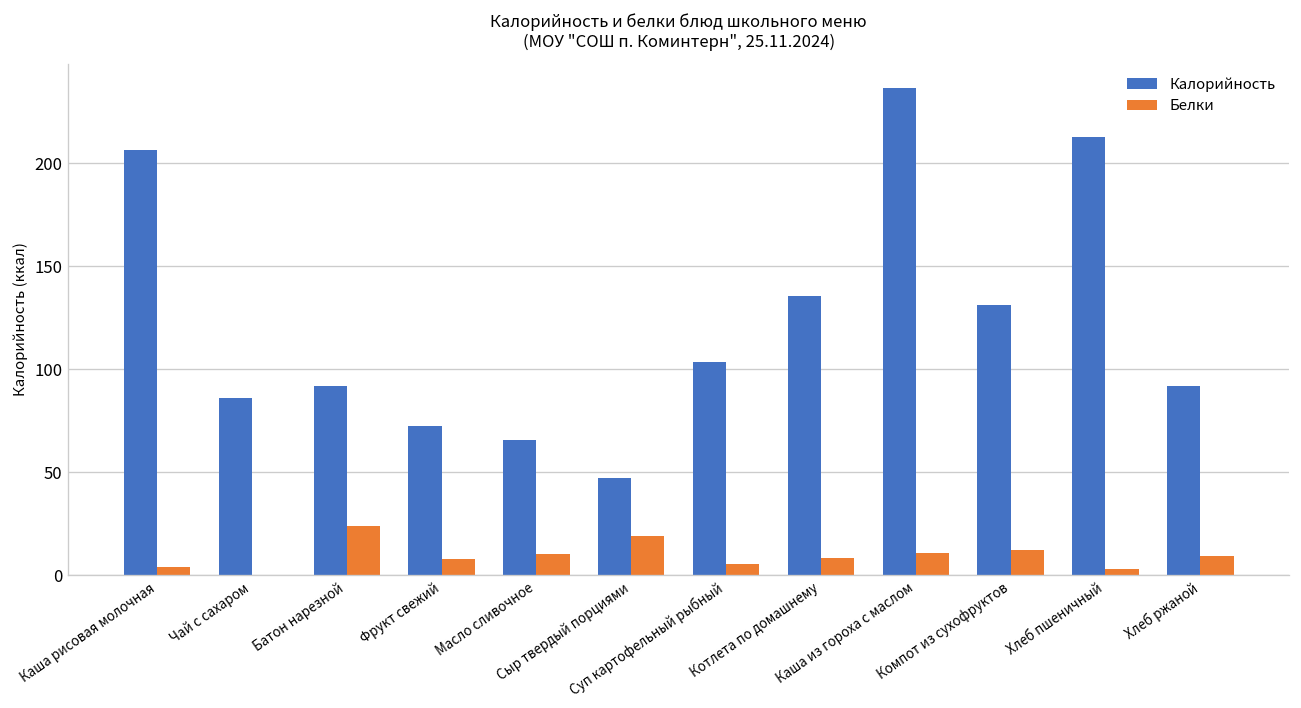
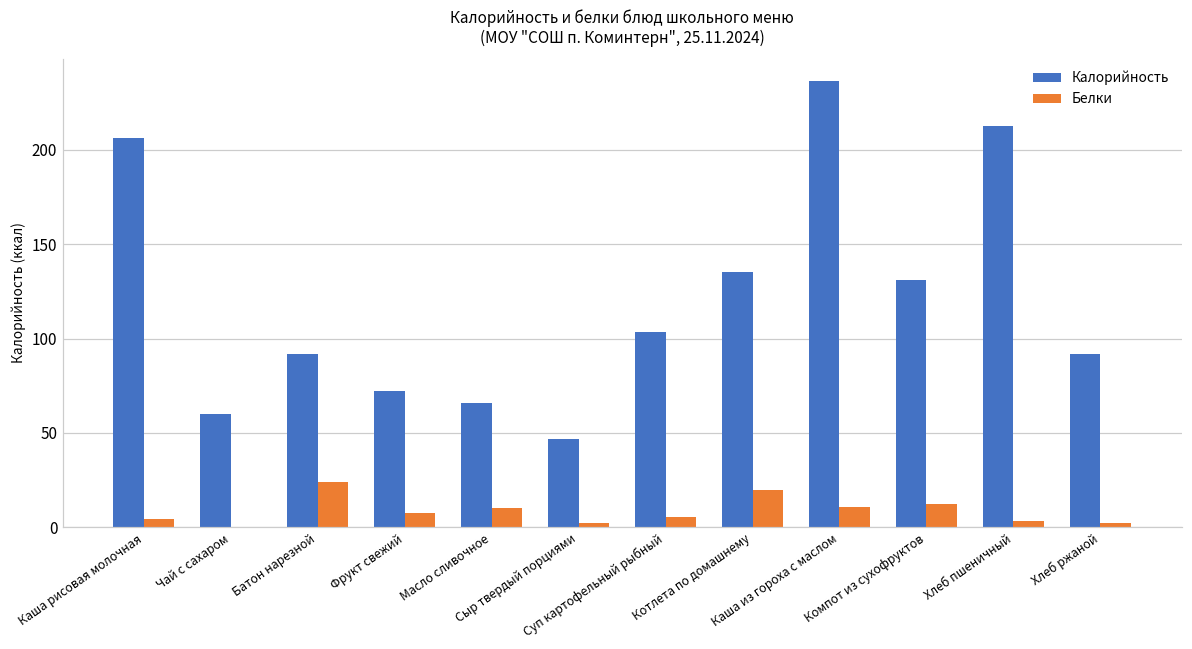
Калорийность, Чай с сахаром: 86 -> 60
Белки, Сыр твердый порциями: 19 -> 2
Белки, Котлета по домашнему: 8 -> 20
Белки, Хлеб ржаной: 9 -> 2
